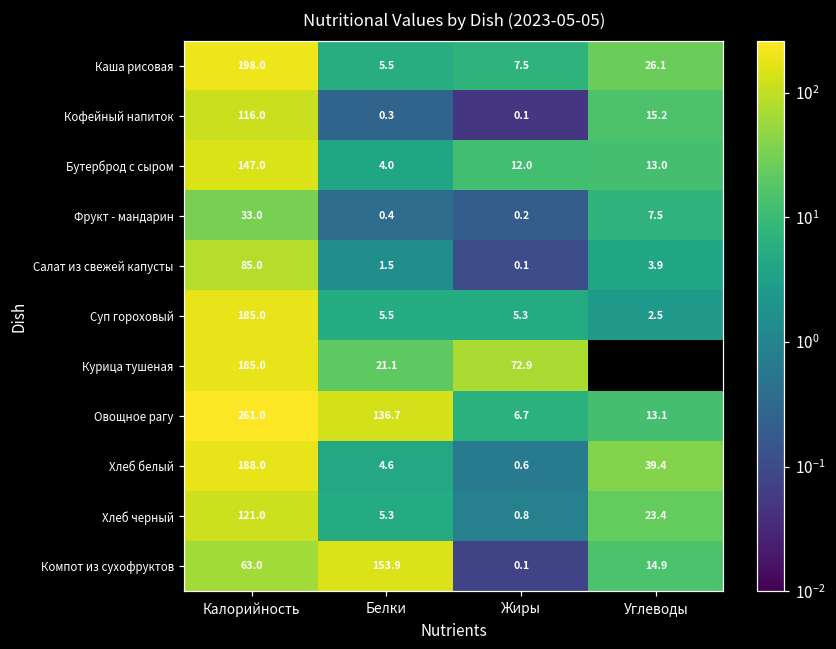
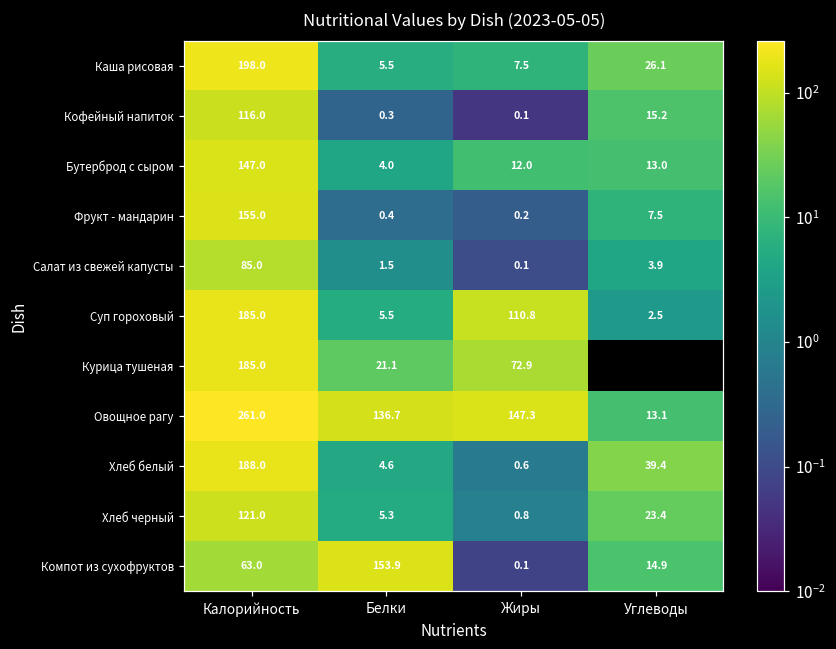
Фрукт - мандарин, Калорийность: 33.0 -> 155.0
Суп гороховый, Жиры: 5.3 -> 110.8
Овощное рагу, Жиры: 6.7 -> 147.3
